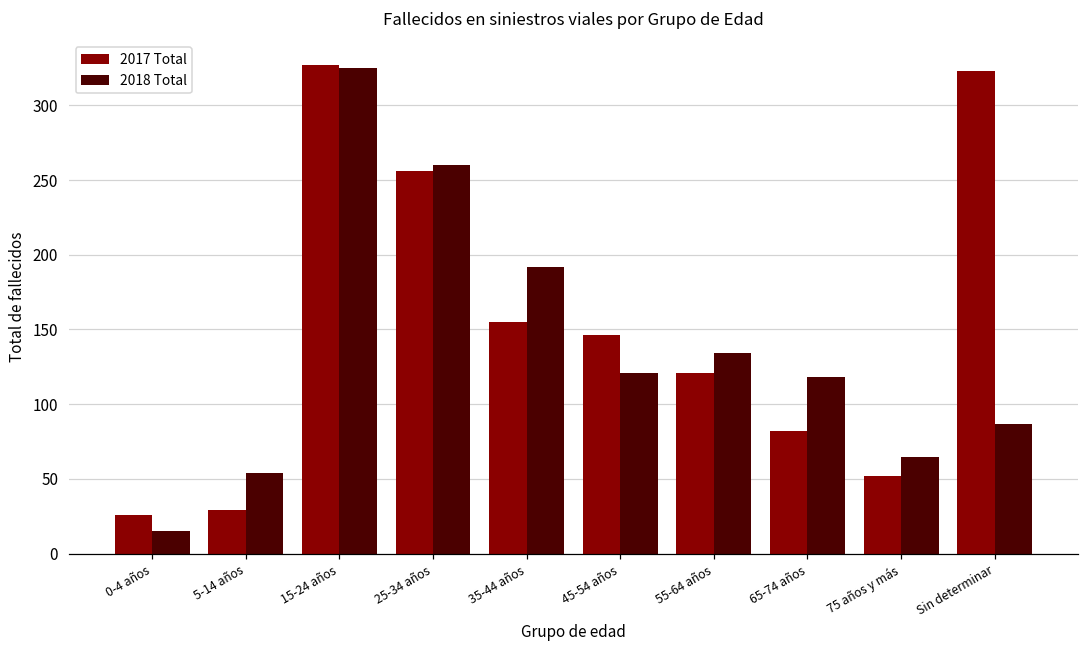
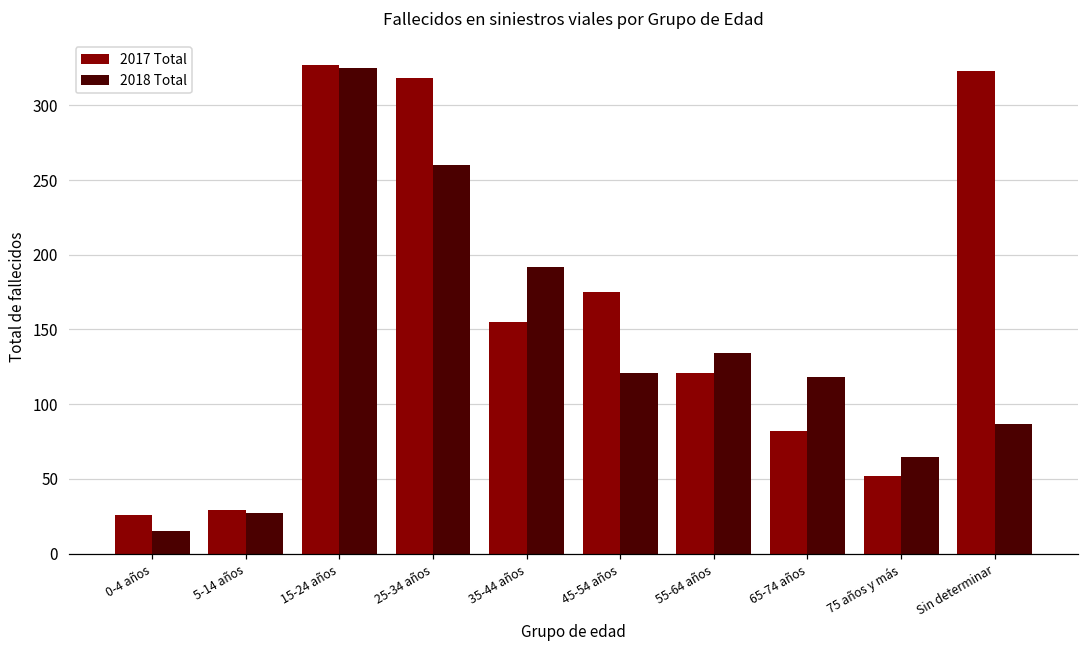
2018 Total, 5-14 años: 54 -> 27
2017 Total, 25-34 años: 256 -> 318
2017 Total, 45-54 años: 146 -> 175
